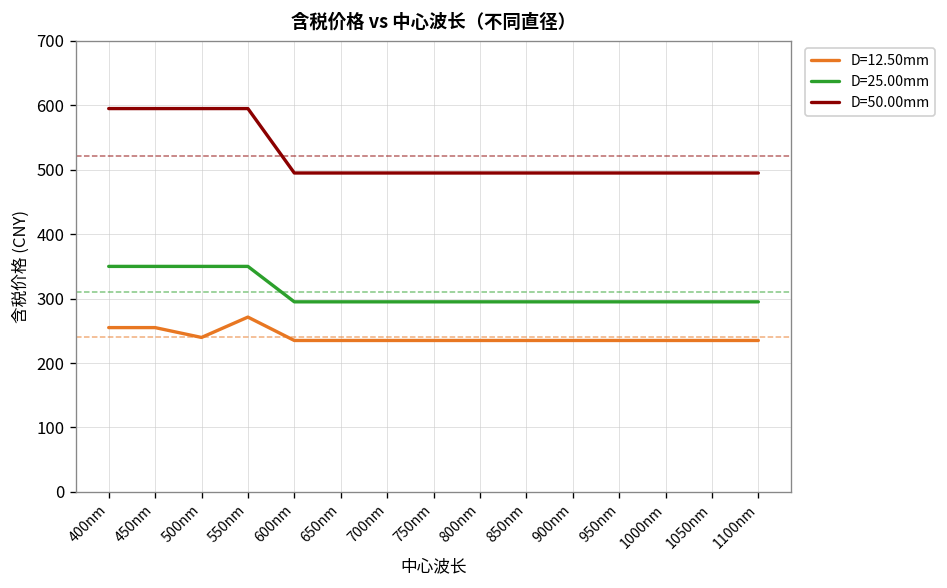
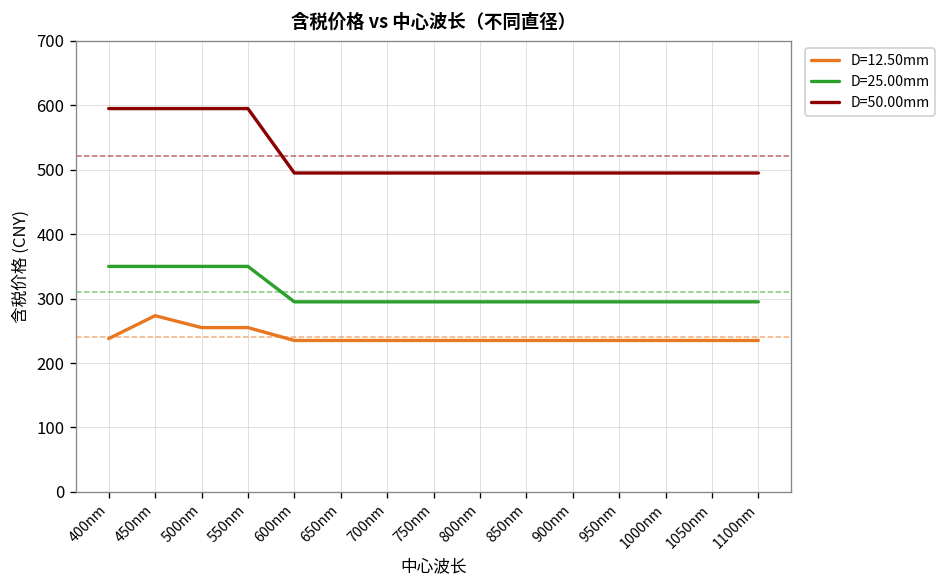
D=12.50mm, 400nm: 260 -> 240
D=12.50mm, 450nm: 260 -> 270
D=12.50mm, 500nm: 240 -> 260
D=12.50mm, 550nm: 270 -> 260
